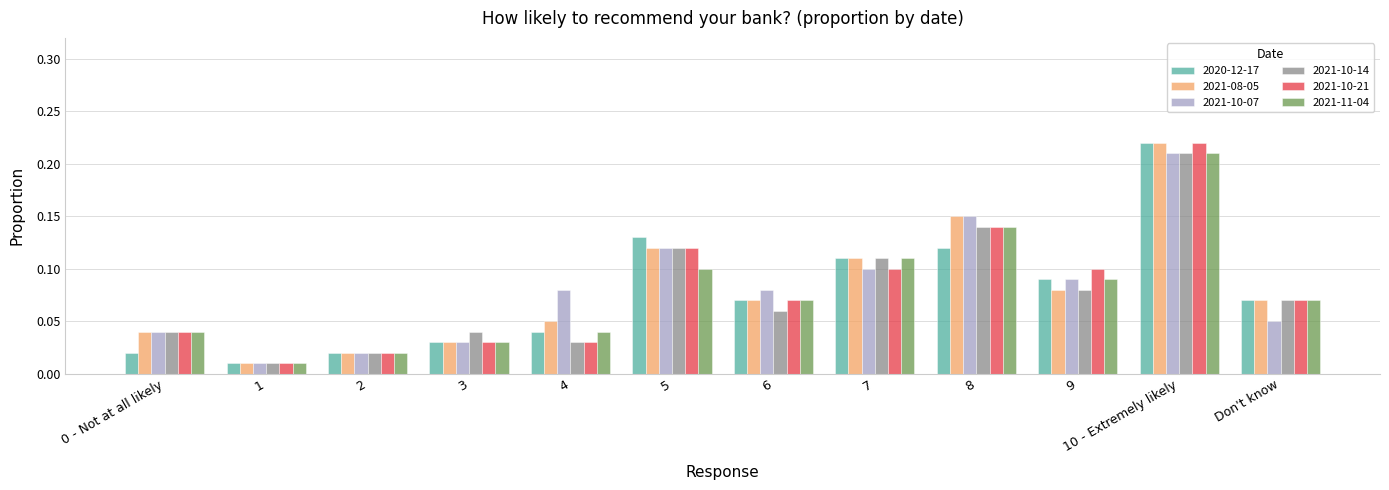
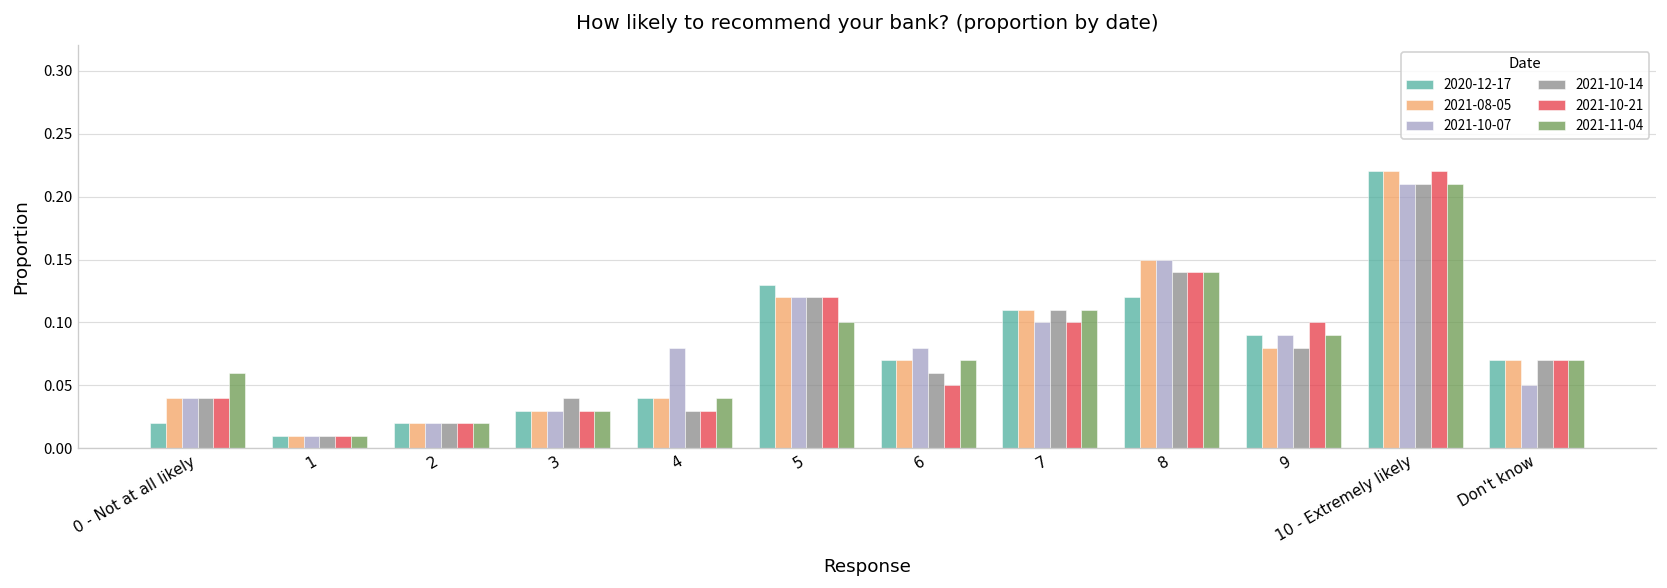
2021-11-04, 0 - Not at all likely: 0.04 -> 0.06
2021-08-05, 4: 0.05 -> 0.04
2021-10-21, 6: 0.07 -> 0.05
